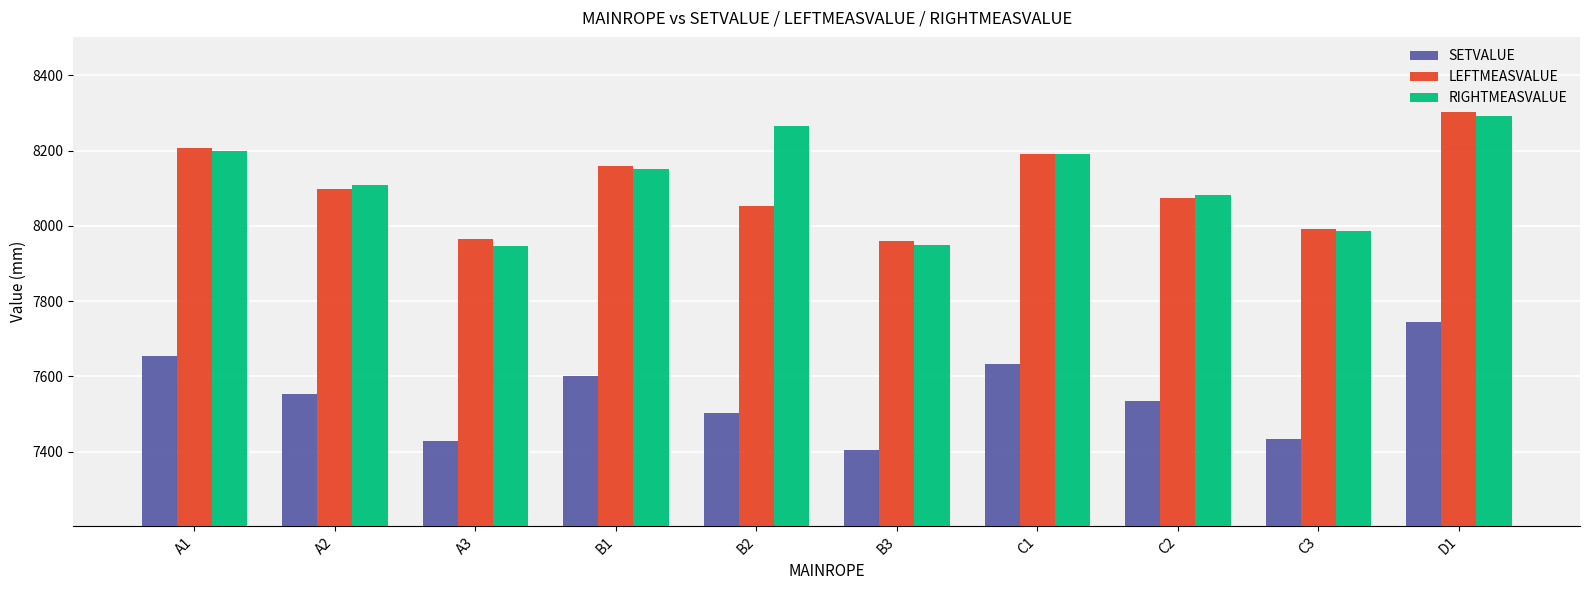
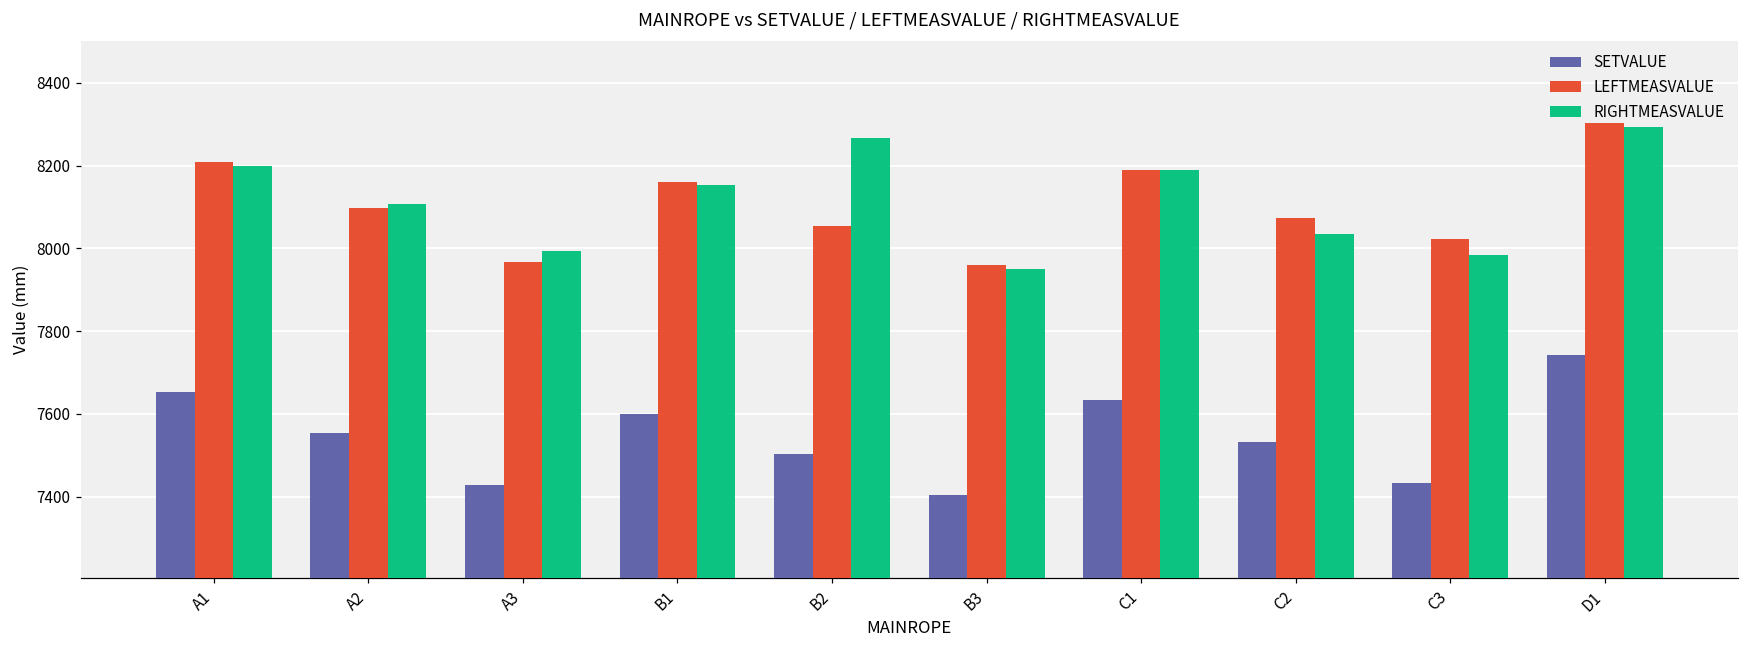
RIGHTMEASVALUE, A3: 7950 -> 7990
RIGHTMEASVALUE, C2: 8080 -> 8030
LEFTMEASVALUE, C3: 7990 -> 8020
